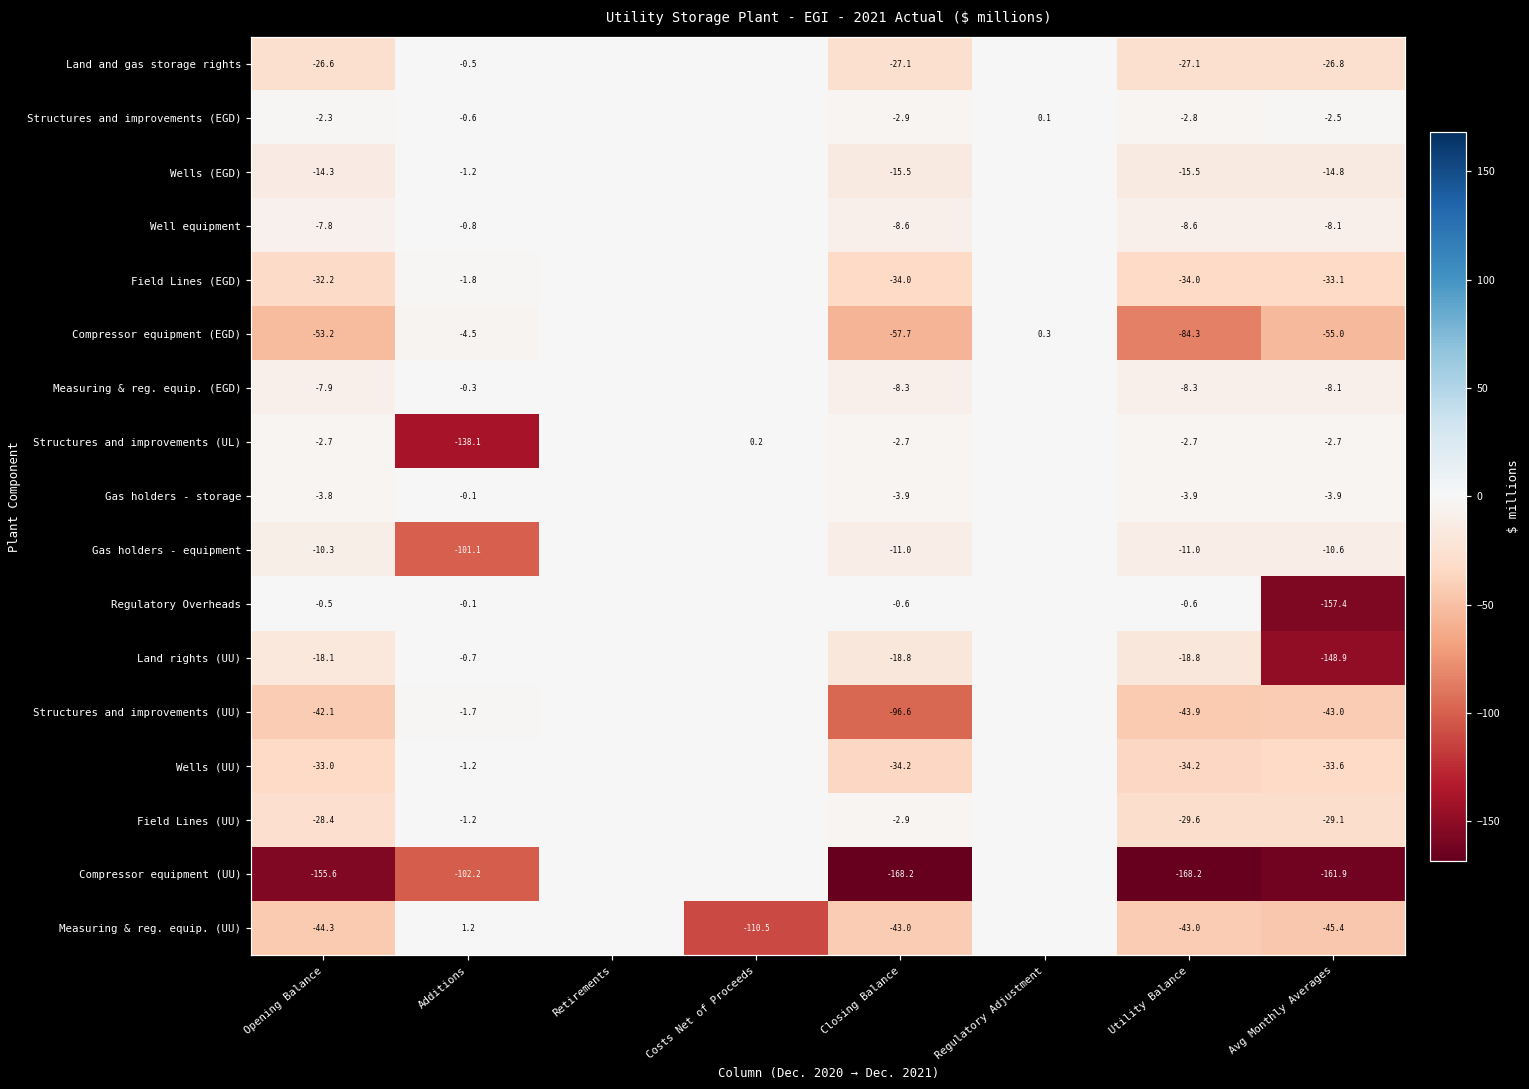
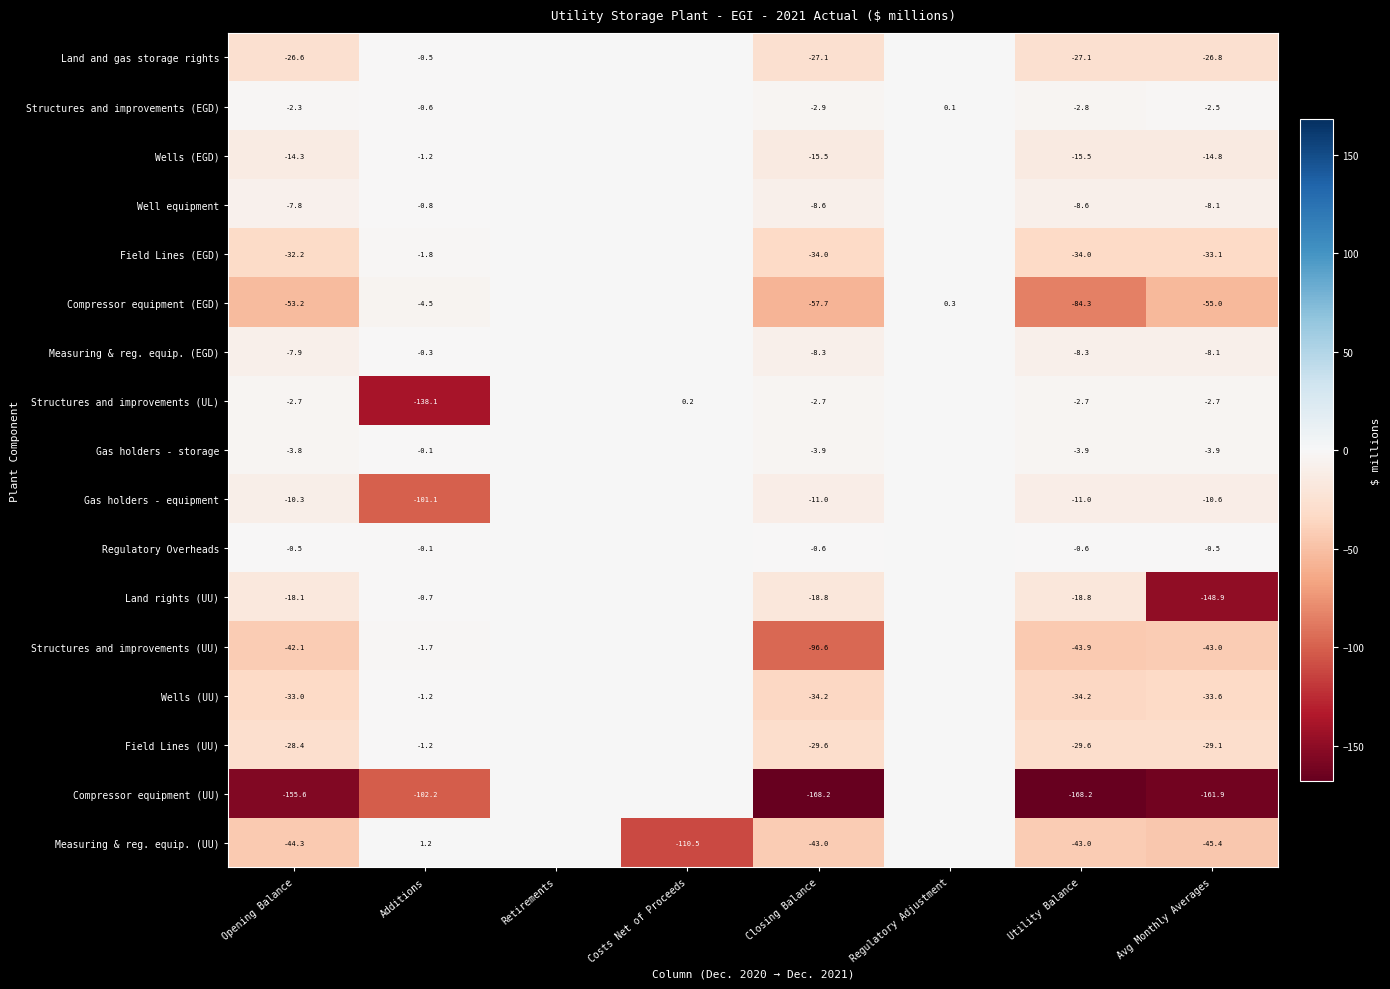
Regulatory Overheads, Avg Monthly Averages: -157.4 -> -0.5
Field Lines (UU), Closing Balance: -2.9 -> -29.6
